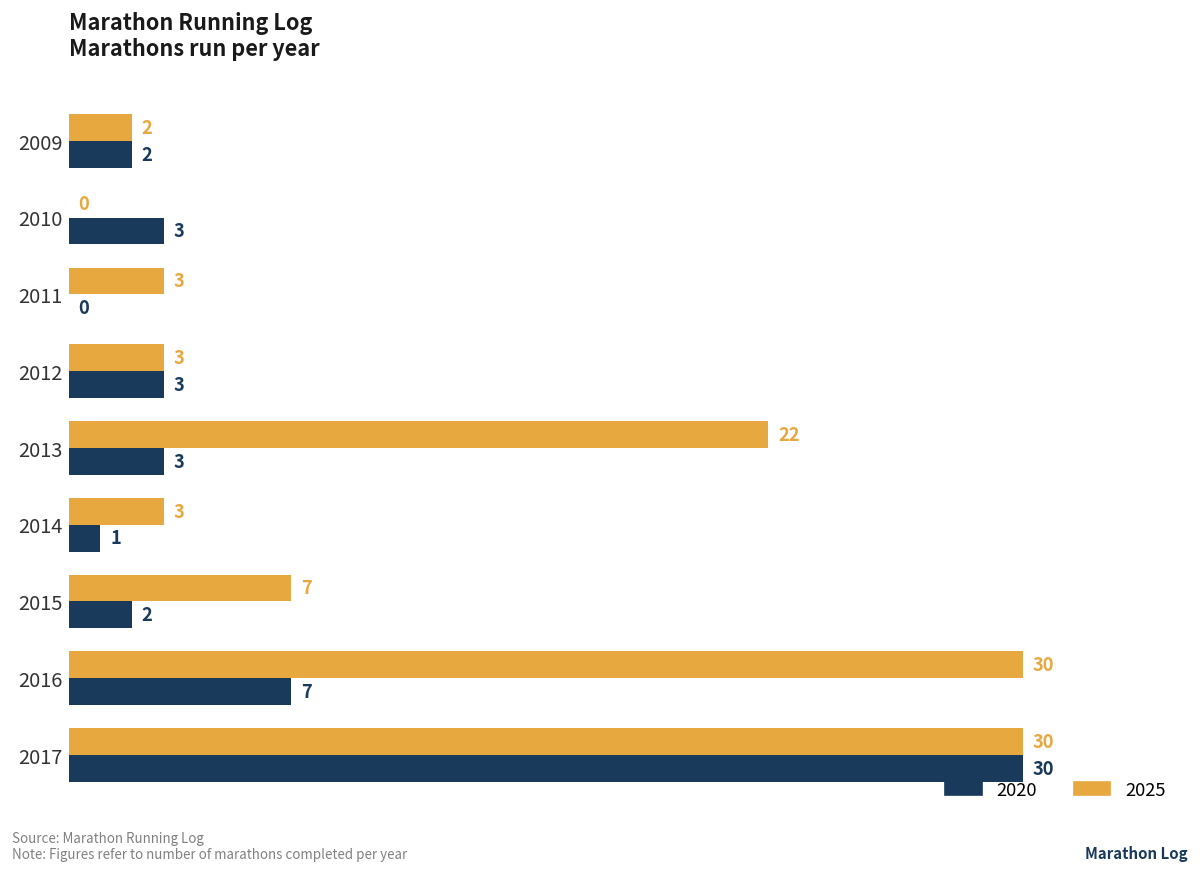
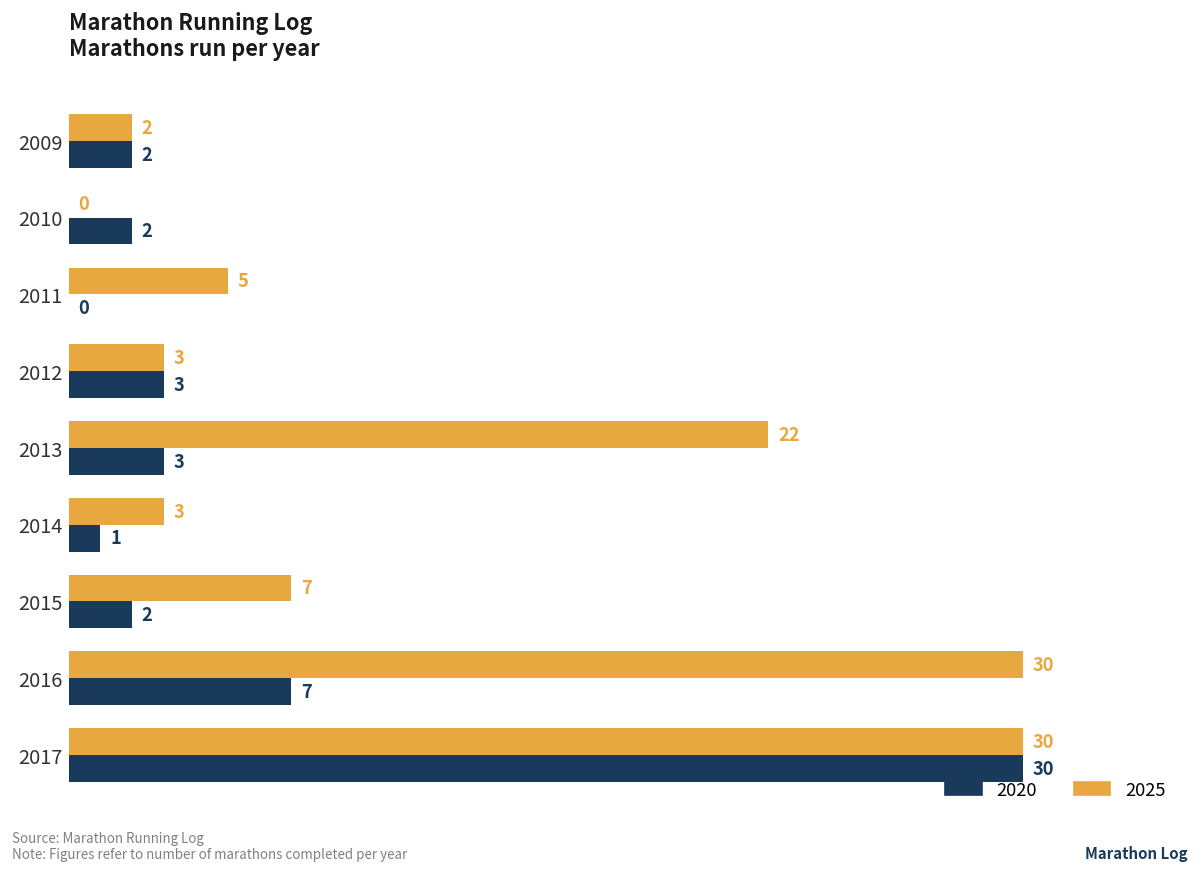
2020, 2010: 3 -> 2
2025, 2011: 3 -> 5
